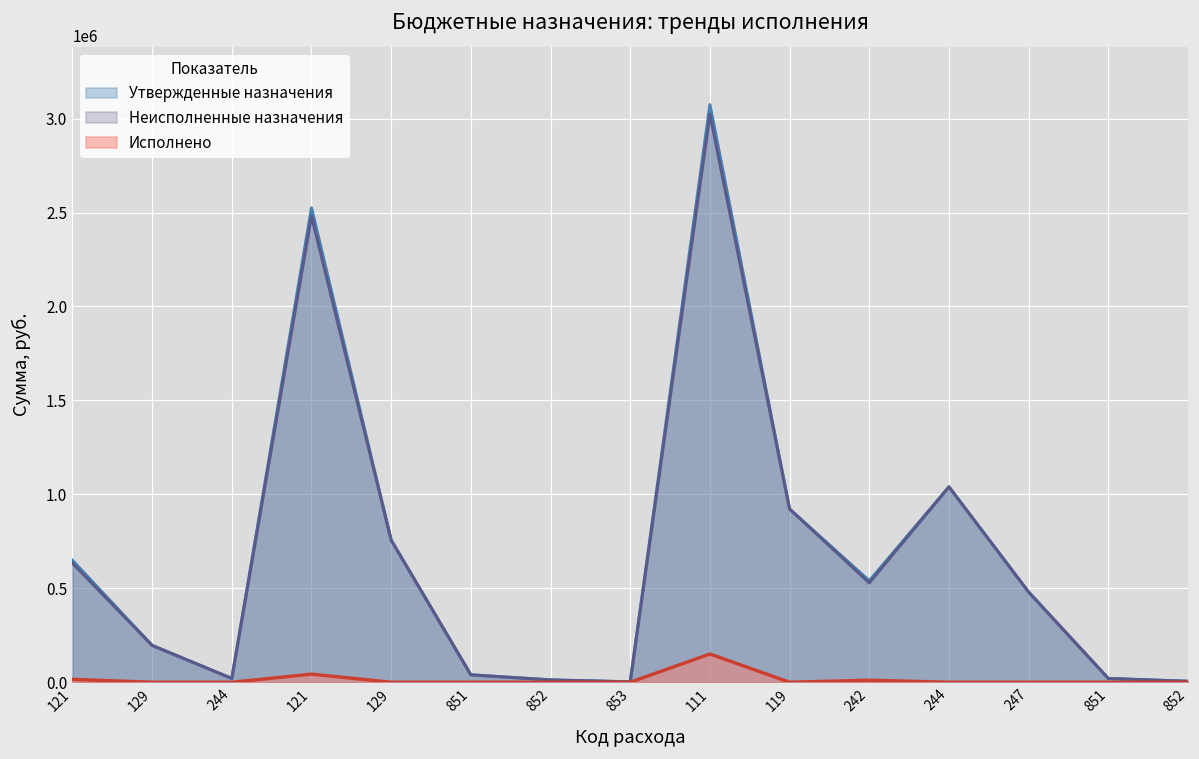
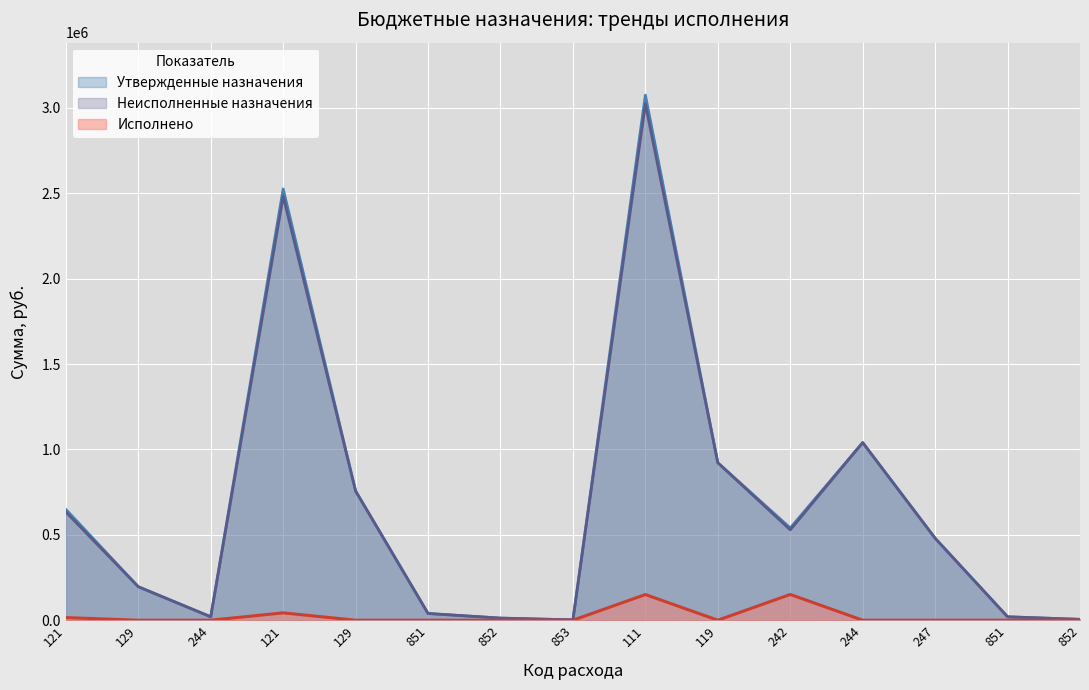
Исполнено, 242: 10000 -> 150000
